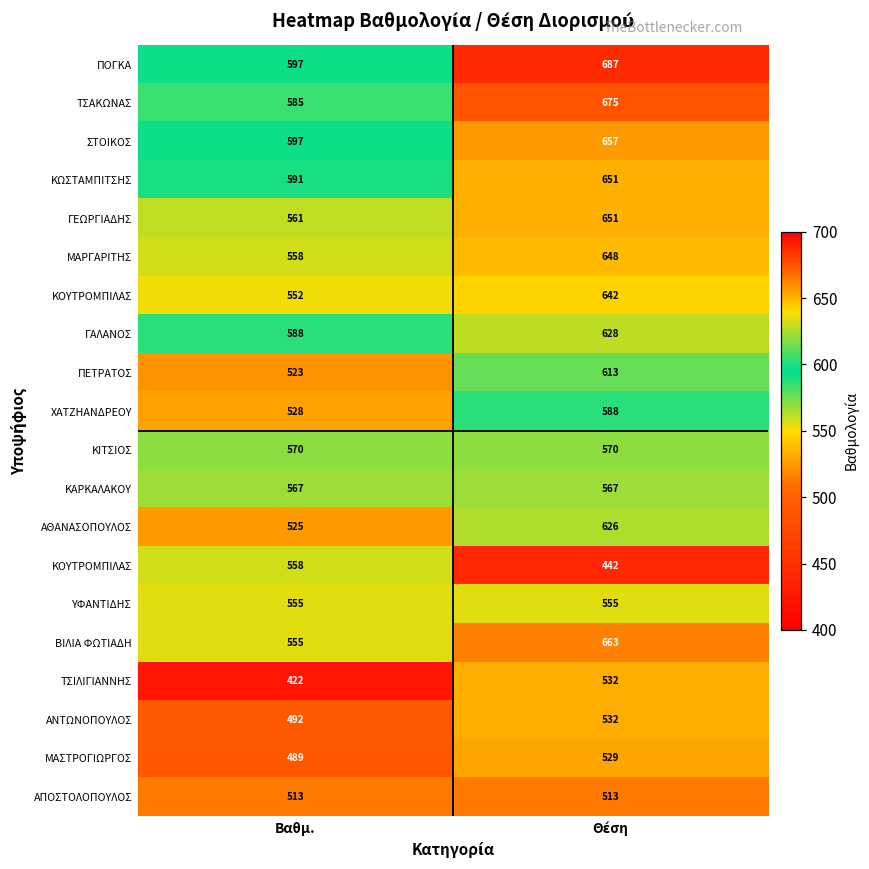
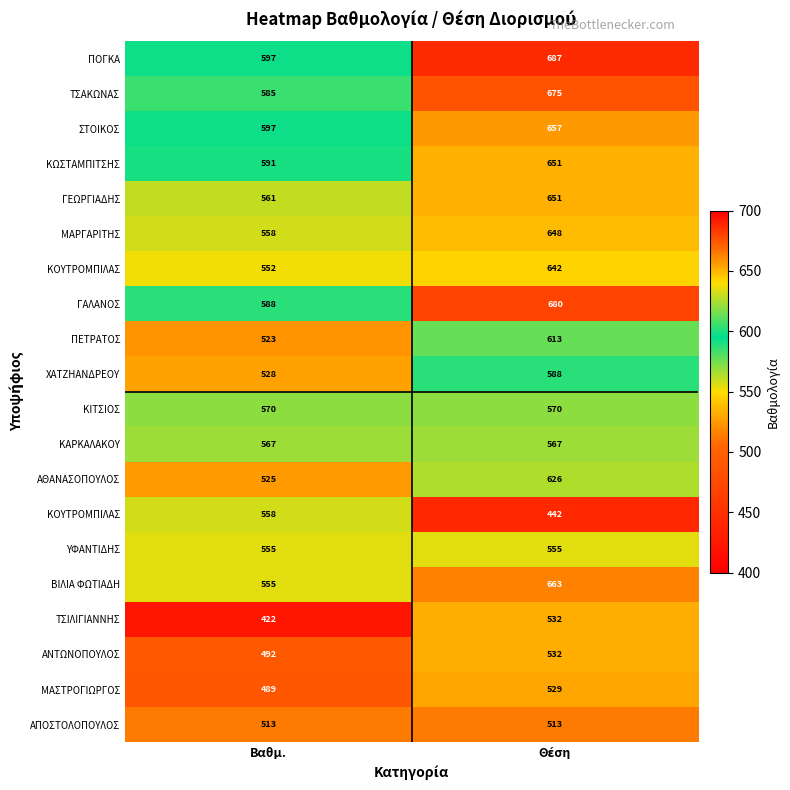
ΓΑΛΑΝΟΣ, Θέση: 628 -> 680
